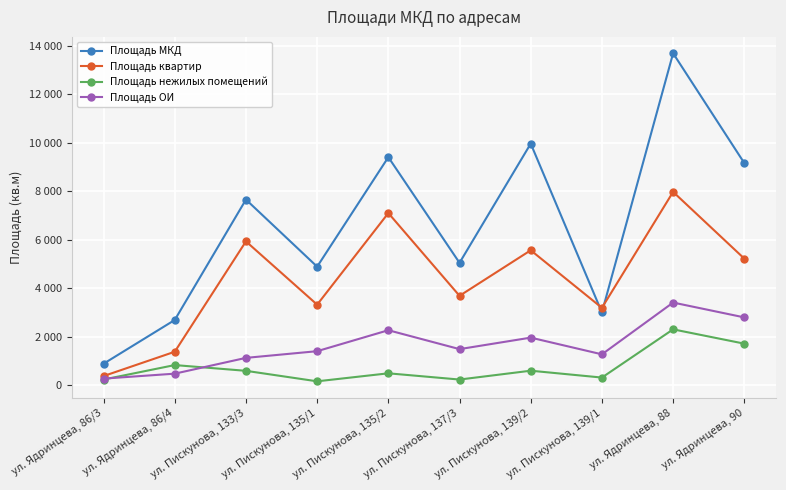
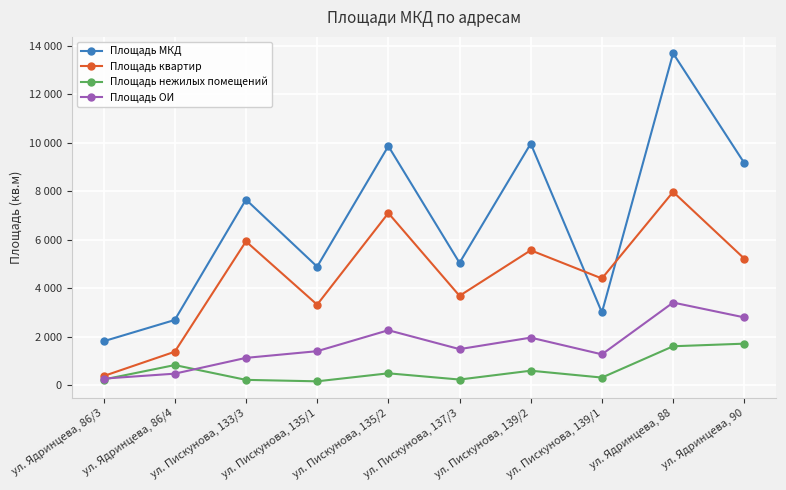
Площадь МКД, ул. Ядринцева, 86/3: 900 -> 1800
Площадь нежилых помещений, ул. Пискунова, 133/3: 600 -> 200
Площадь МКД, ул. Пискунова, 135/2: 9400 -> 9900
Площадь квартир, ул. Пискунова, 139/1: 3200 -> 4400
Площадь нежилых помещений, ул. Ядринцева, 88: 2300 -> 1600
